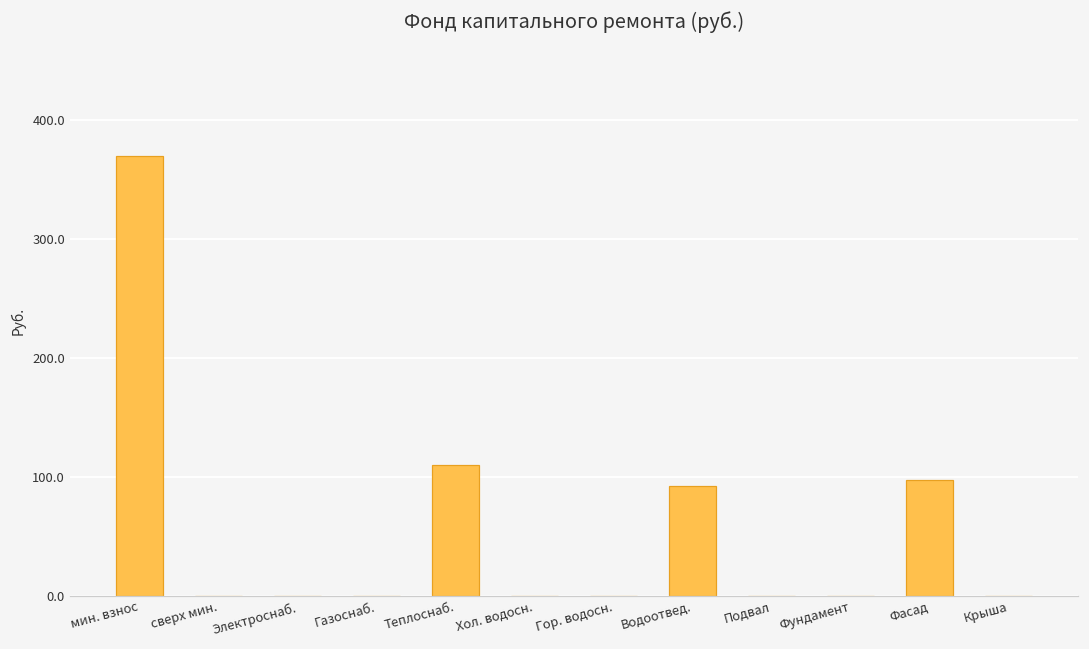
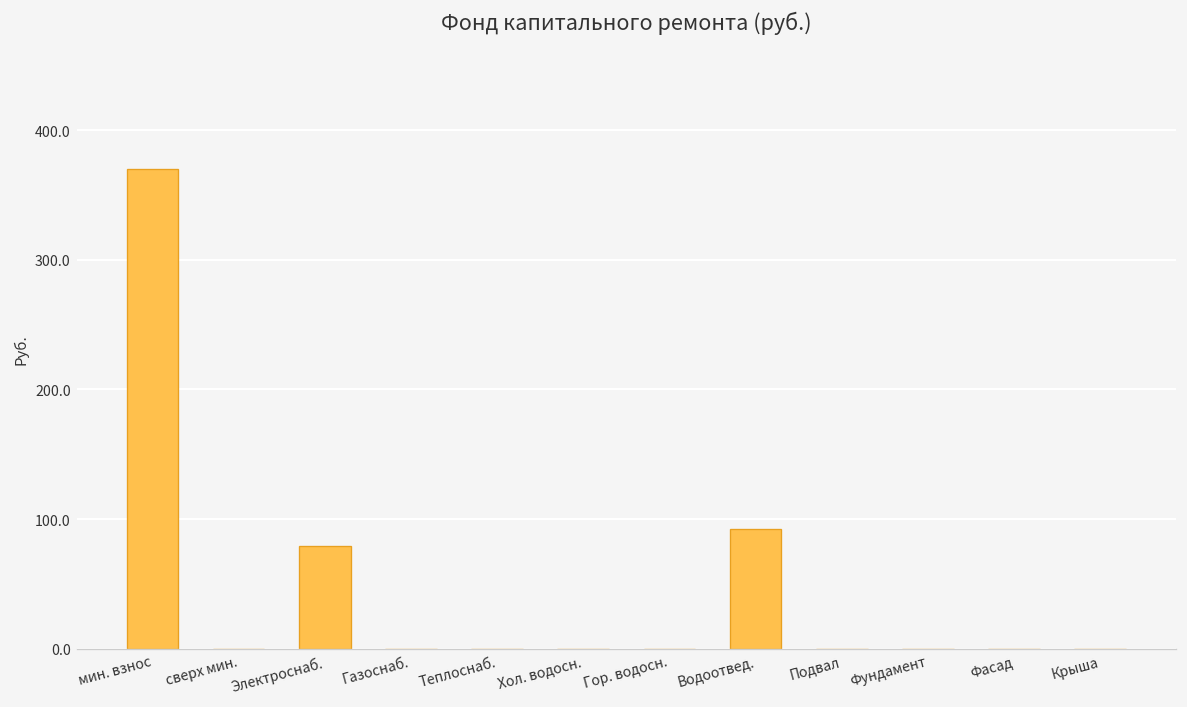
Электроснаб.: 0 -> 79
Теплоснаб.: 110 -> 0
Фасад: 97 -> 0
